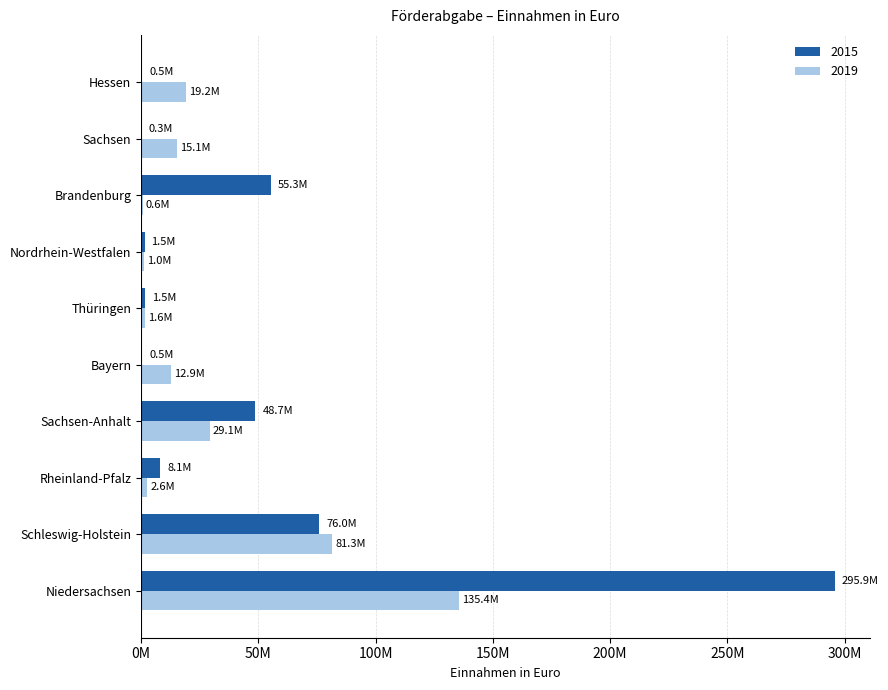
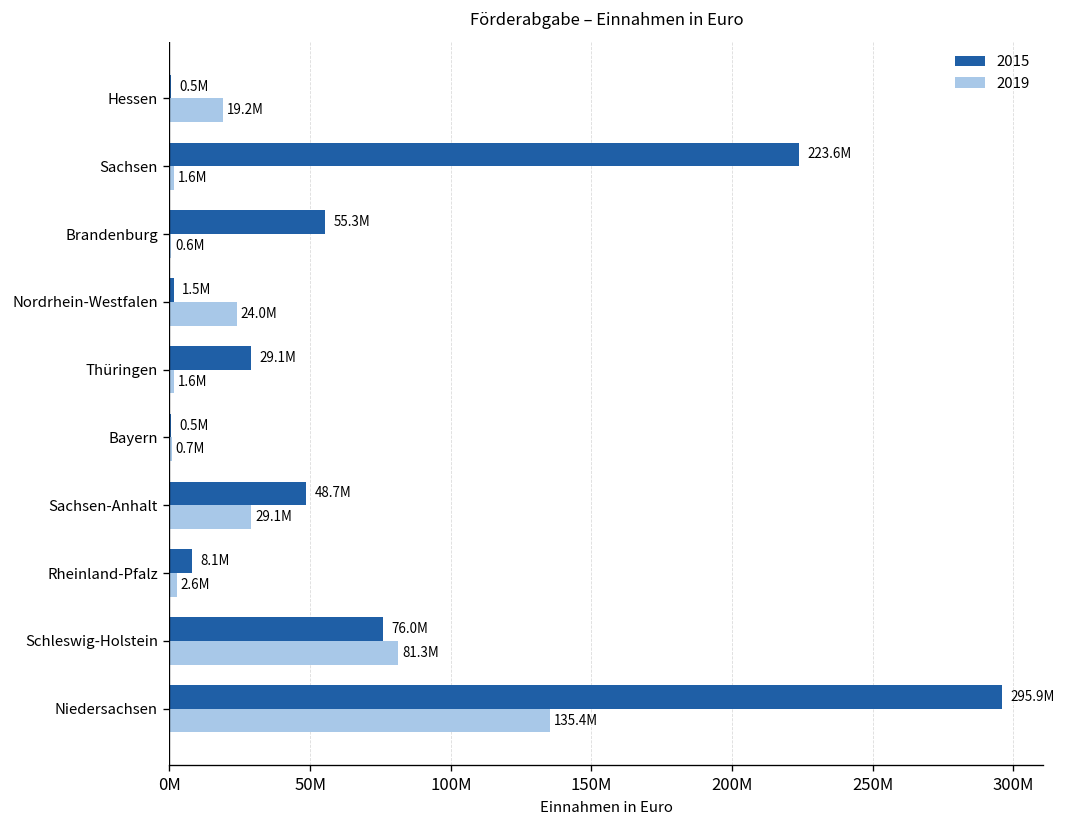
2015, Sachsen: 0.3M -> 223.6M
2019, Sachsen: 15.1M -> 1.6M
2019, Nordrhein-Westfalen: 1.0M -> 24.0M
2015, Thüringen: 1.5M -> 29.1M
2019, Bayern: 12.9M -> 0.7M
